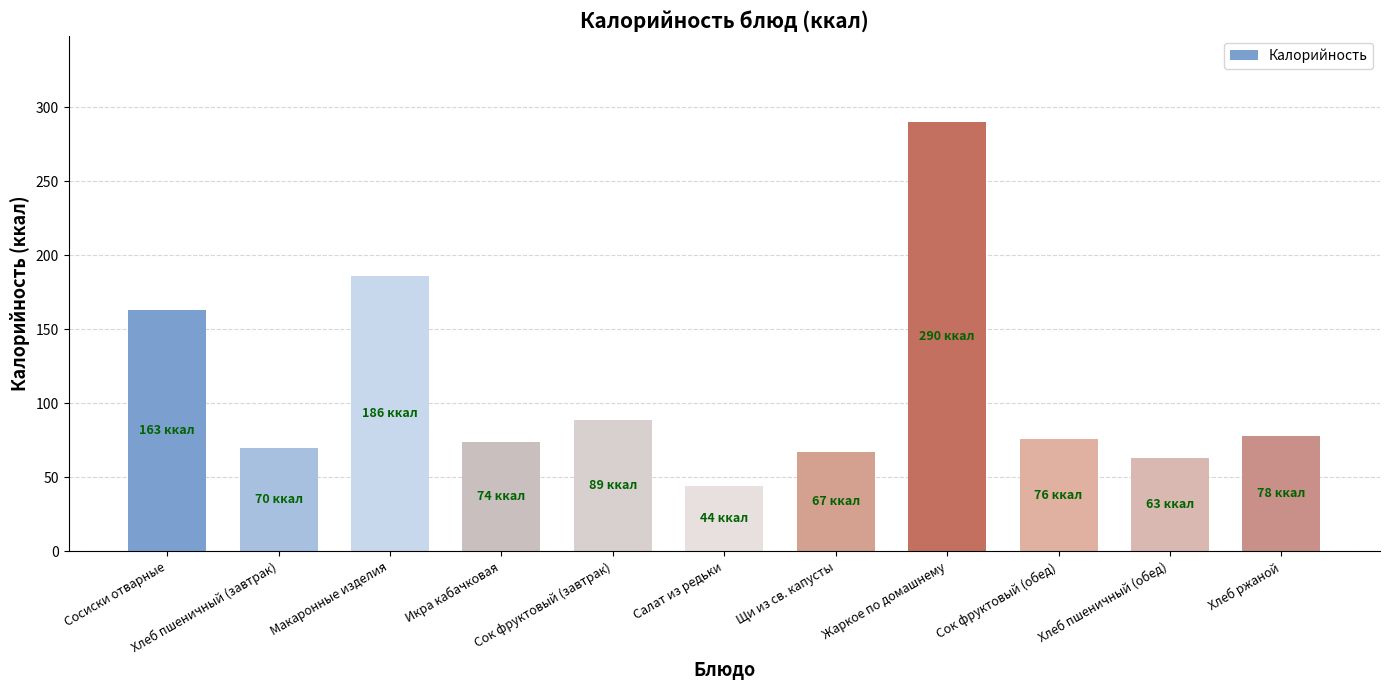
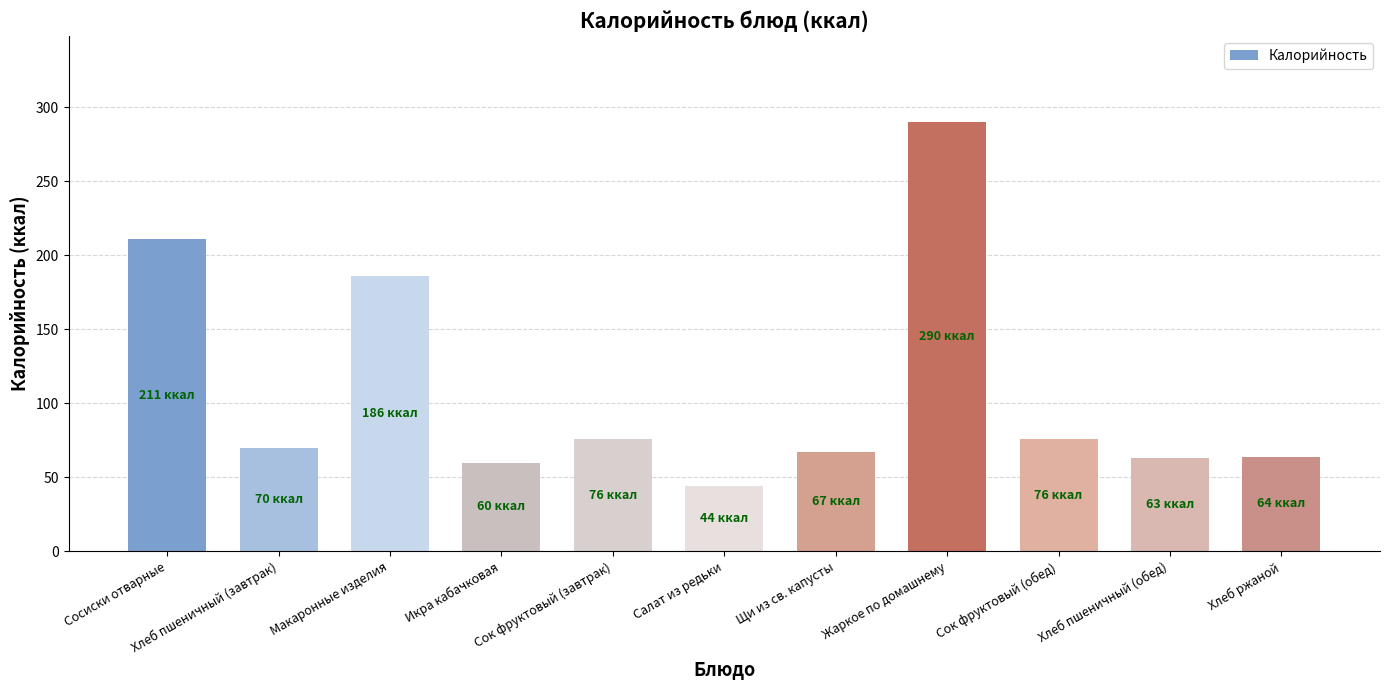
Сосиски отварные: 163 -> 211
Икра кабачковая: 74 -> 60
Сок фруктовый (завтрак): 89 -> 76
Хлеб ржаной: 78 -> 64
